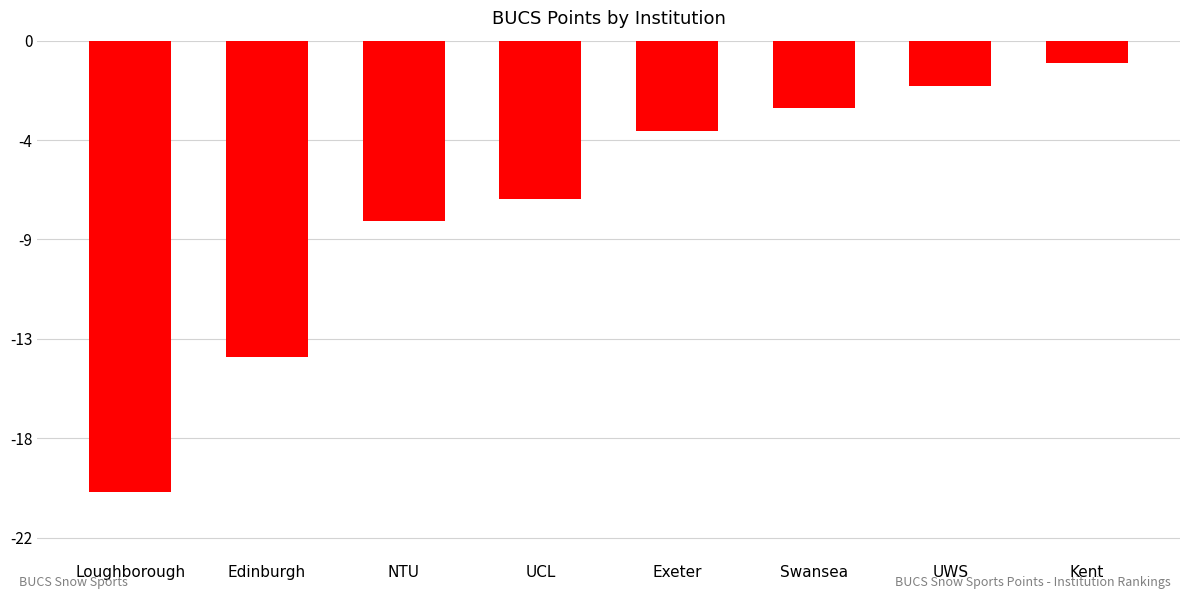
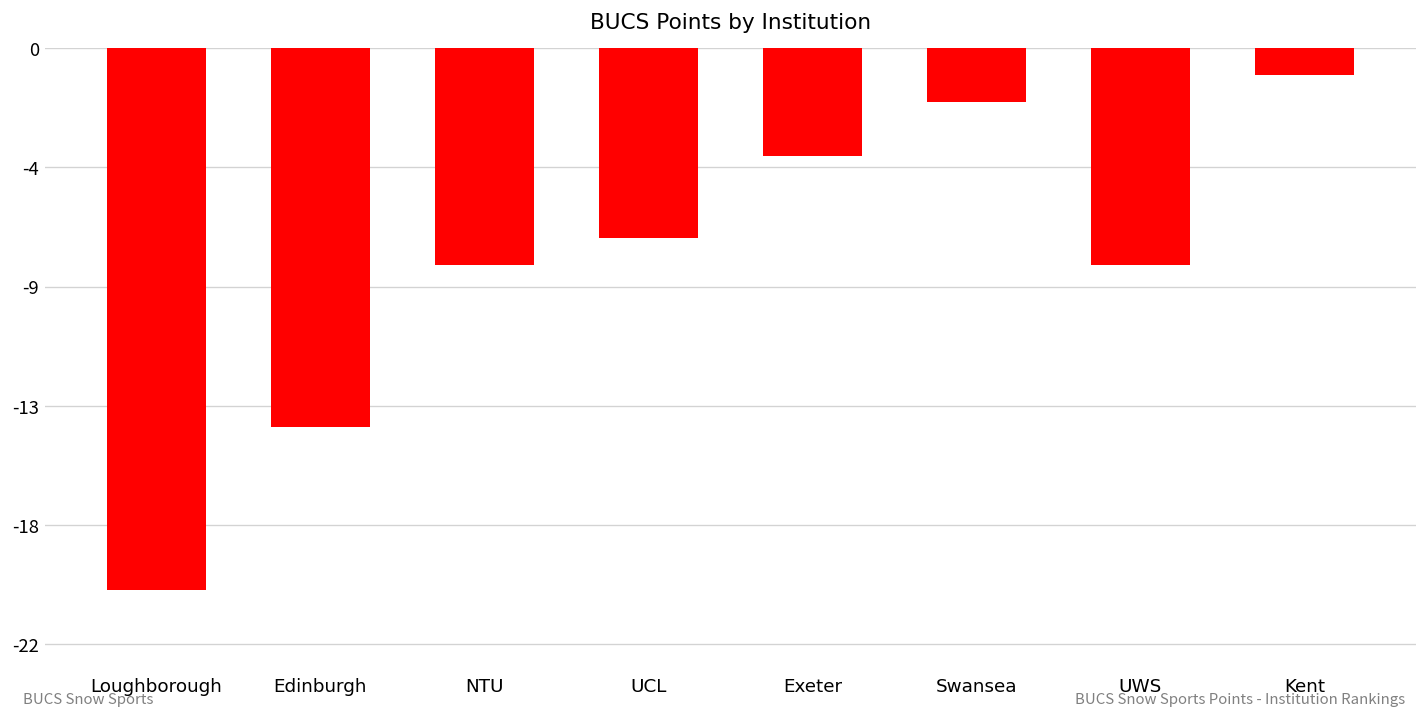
Swansea: -3.0 -> -2.0
UWS: -2.0 -> -8.0
